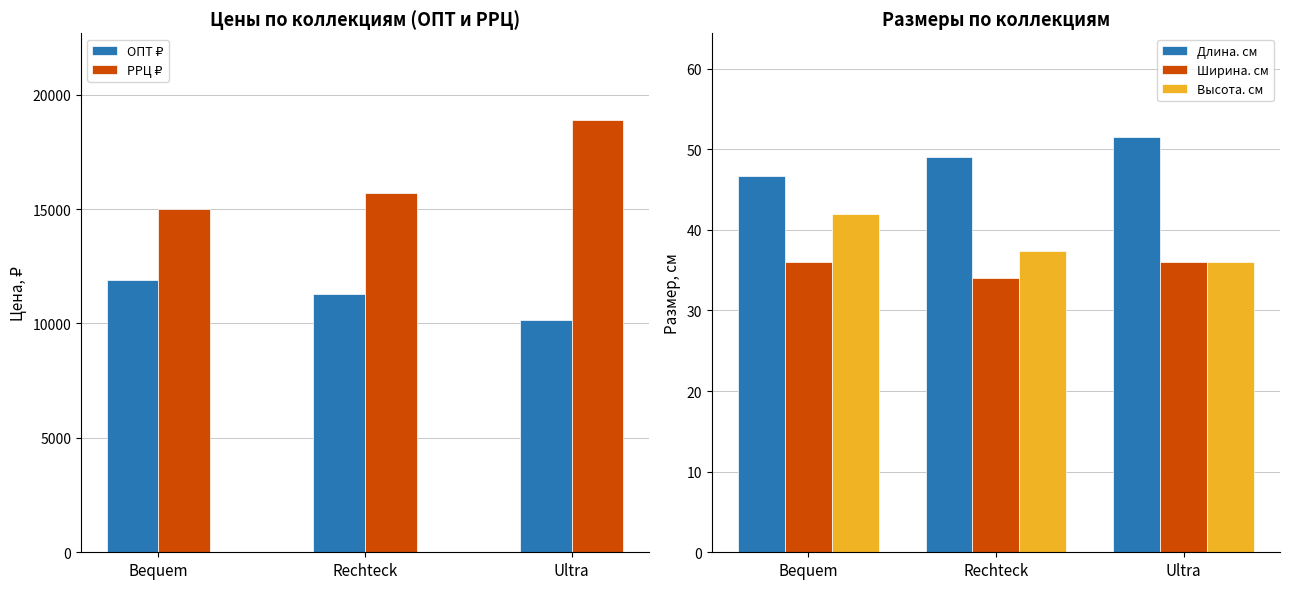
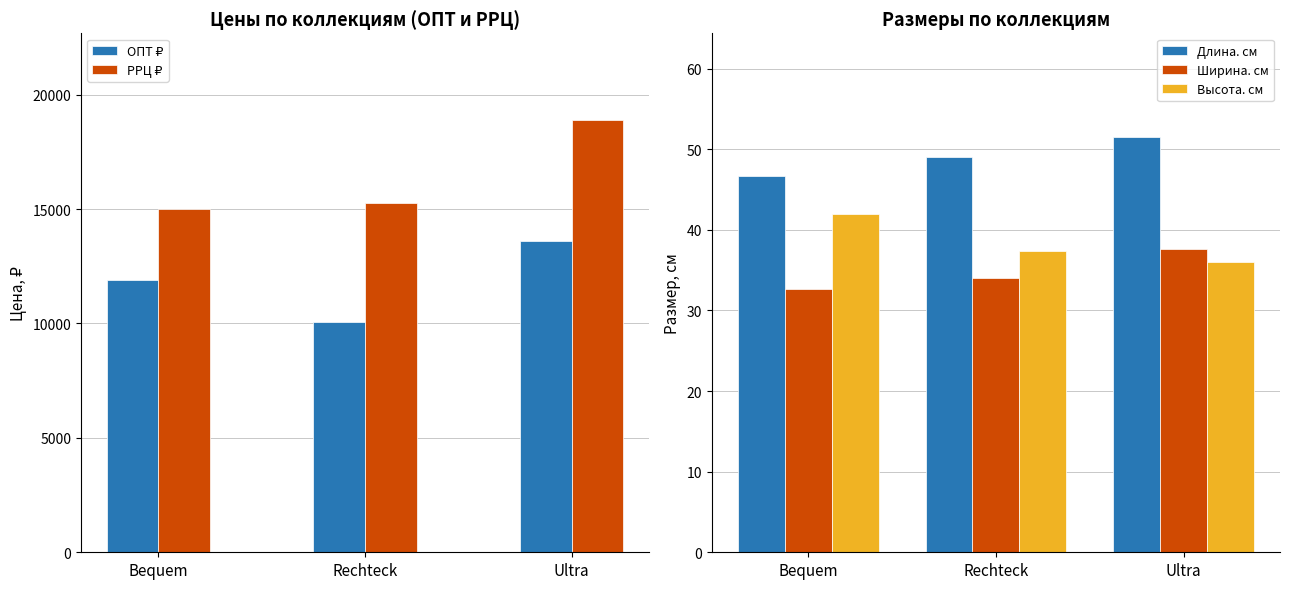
Цены по коллекциям (ОПТ и РРЦ), ОПТ ₽, Rechteck: 11300 -> 10100
Цены по коллекциям (ОПТ и РРЦ), РРЦ ₽, Rechteck: 15700 -> 15300
Цены по коллекциям (ОПТ и РРЦ), ОПТ ₽, Ultra: 10100 -> 13600
Размеры по коллекциям, Ширина. см, Bequem: 36 -> 33
Размеры по коллекциям, Ширина. см, Ultra: 36 -> 38
